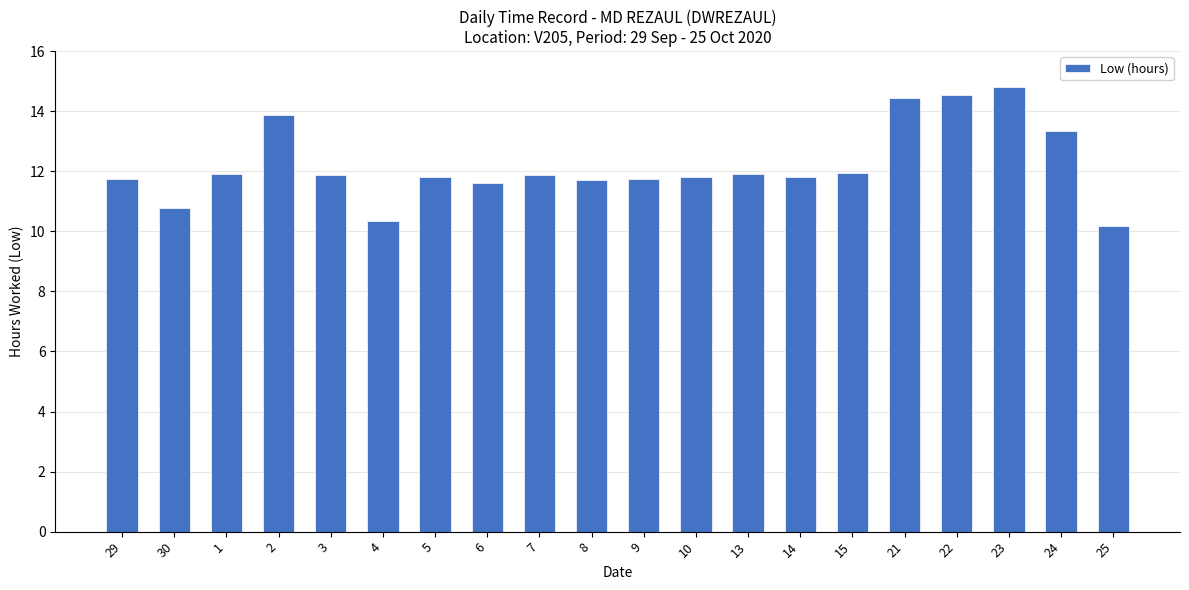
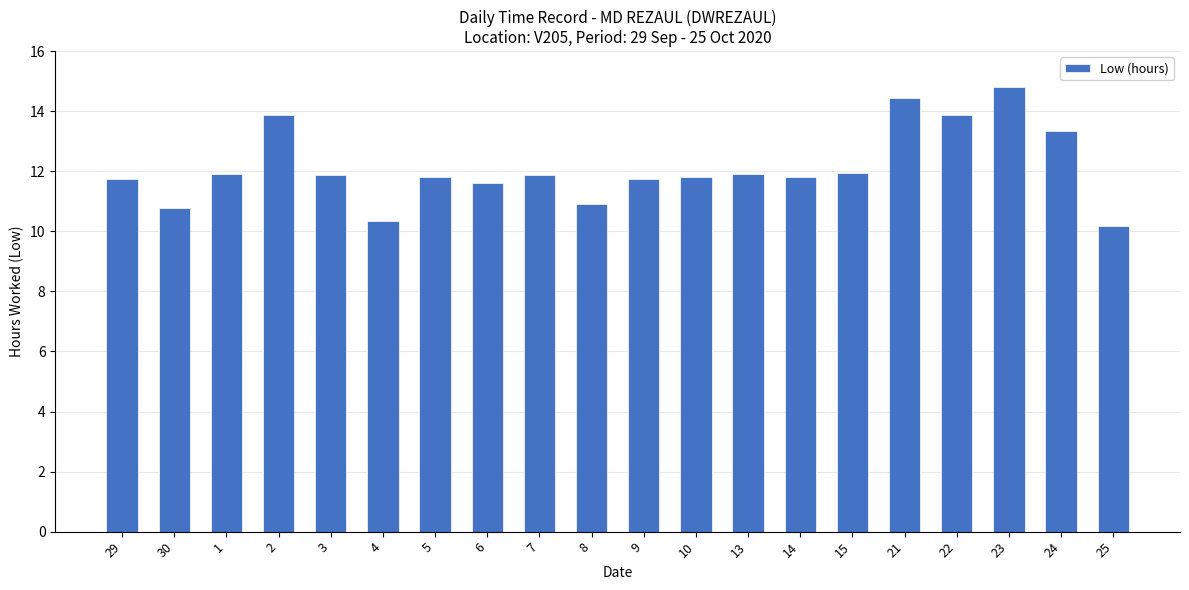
8: 11.7 -> 10.9
22: 14.5 -> 13.9
